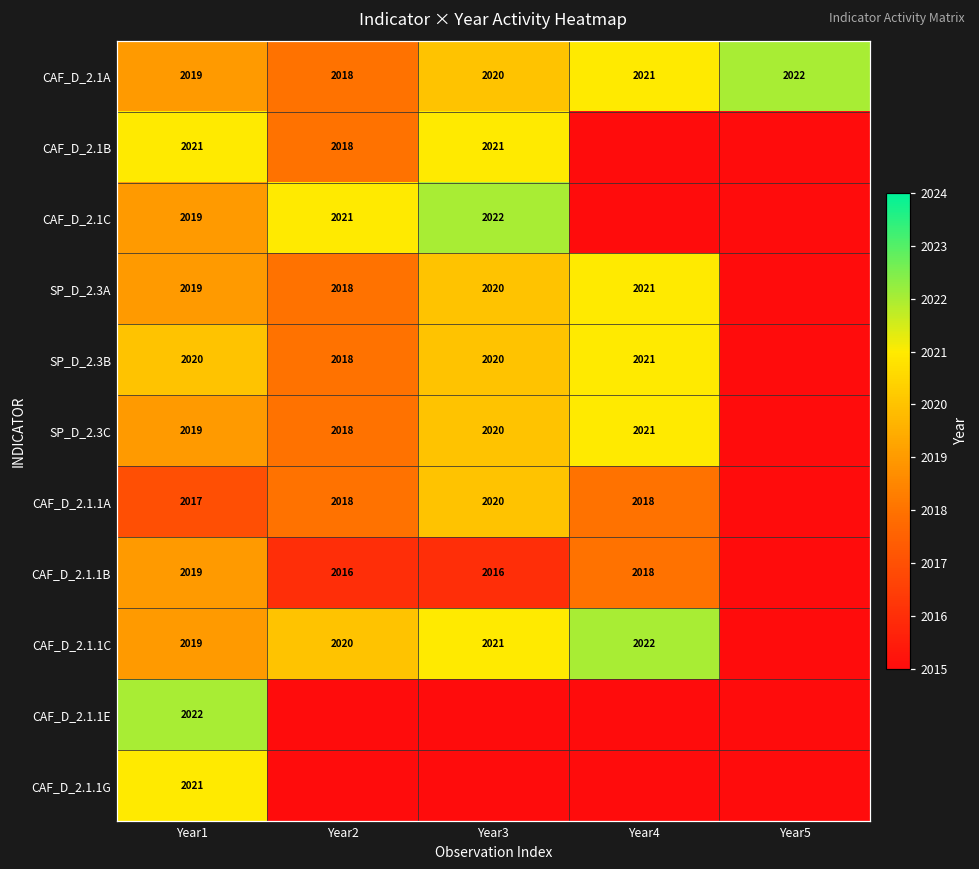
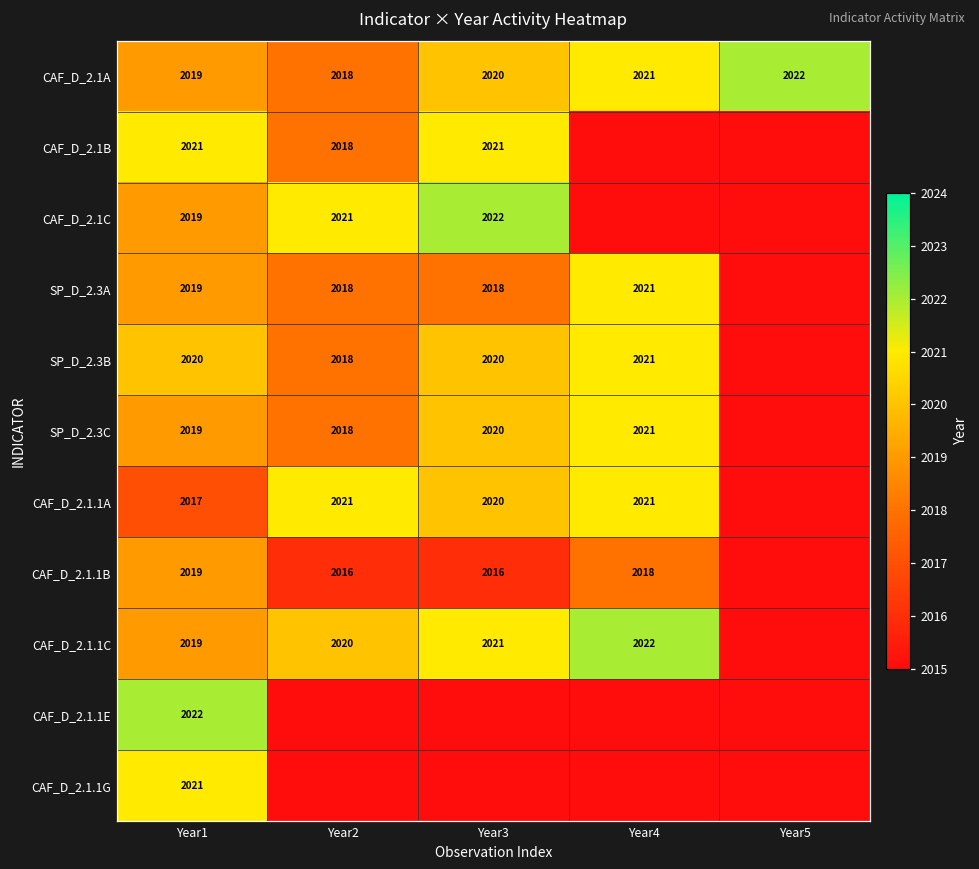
SP_D_2.3A, Year3: 2020 -> 2018
CAF_D_2.1.1A, Year2: 2018 -> 2021
CAF_D_2.1.1A, Year4: 2018 -> 2021
